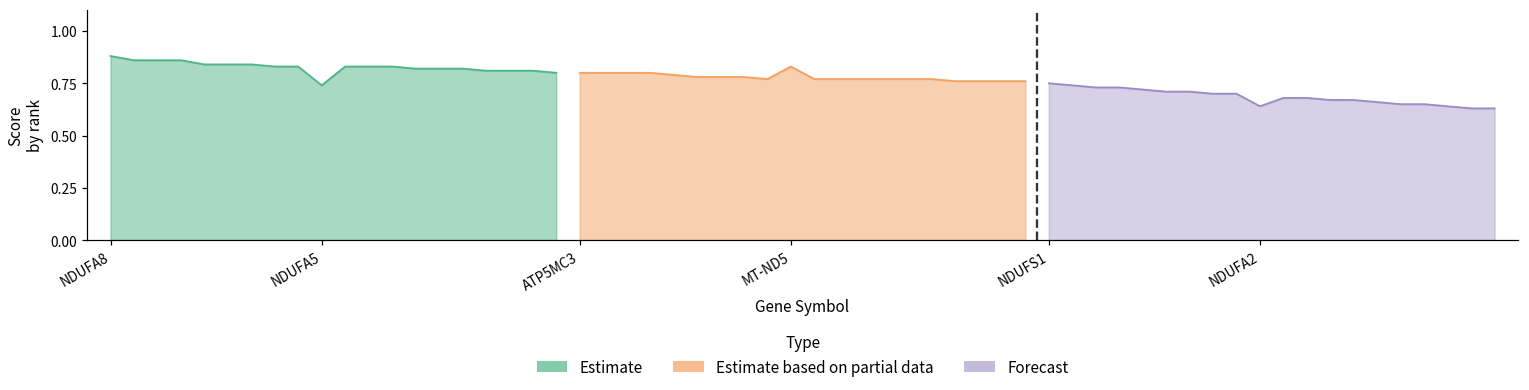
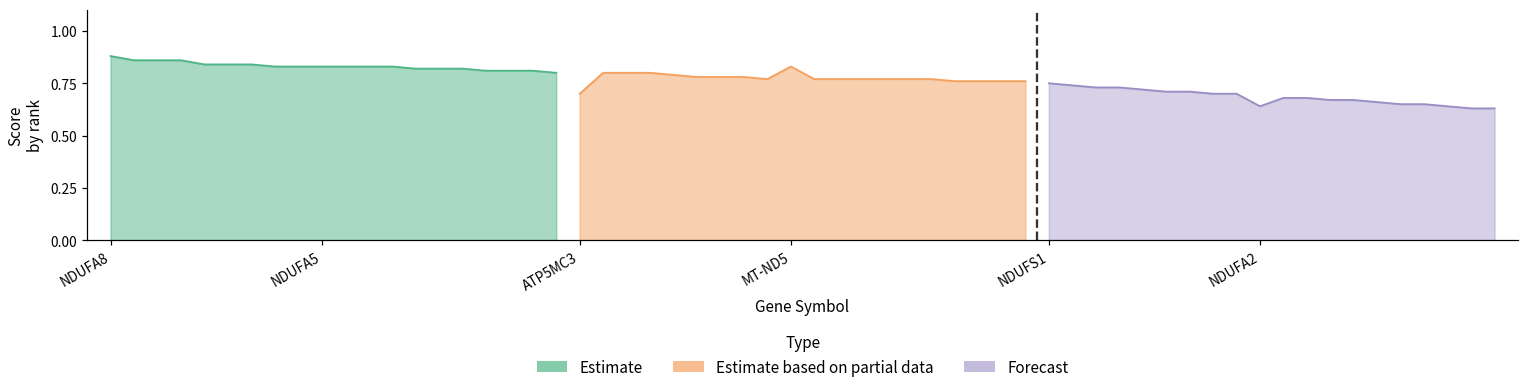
Estimate, NDUFA5: 0.74 -> 0.83
Estimate based on partial data, ATP5MC3: 0.8 -> 0.7
